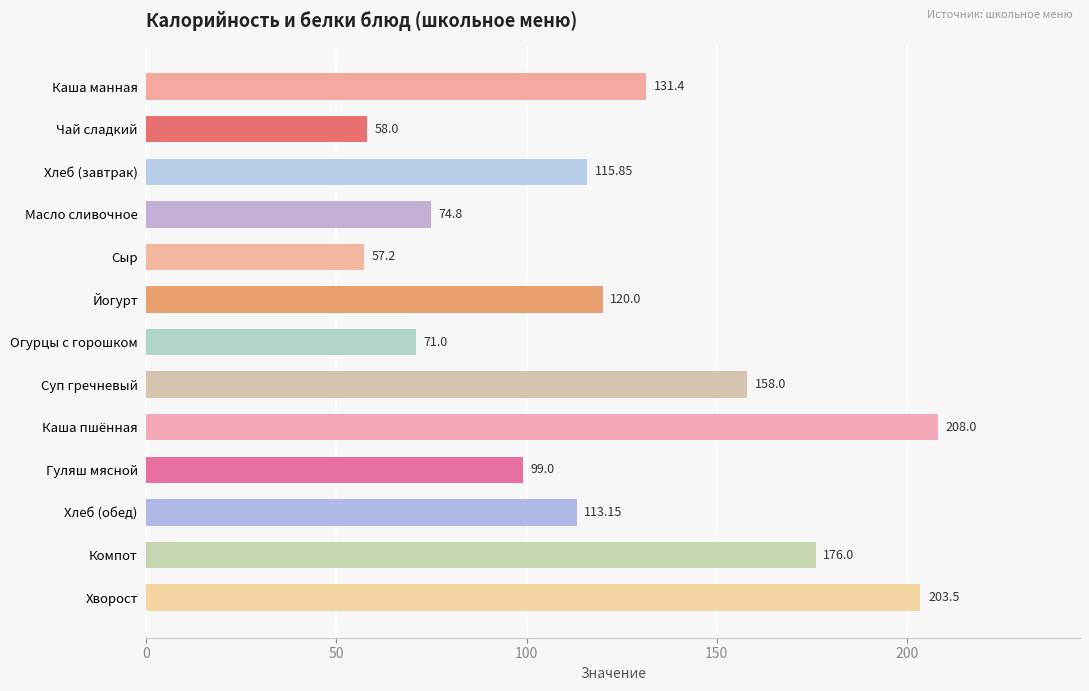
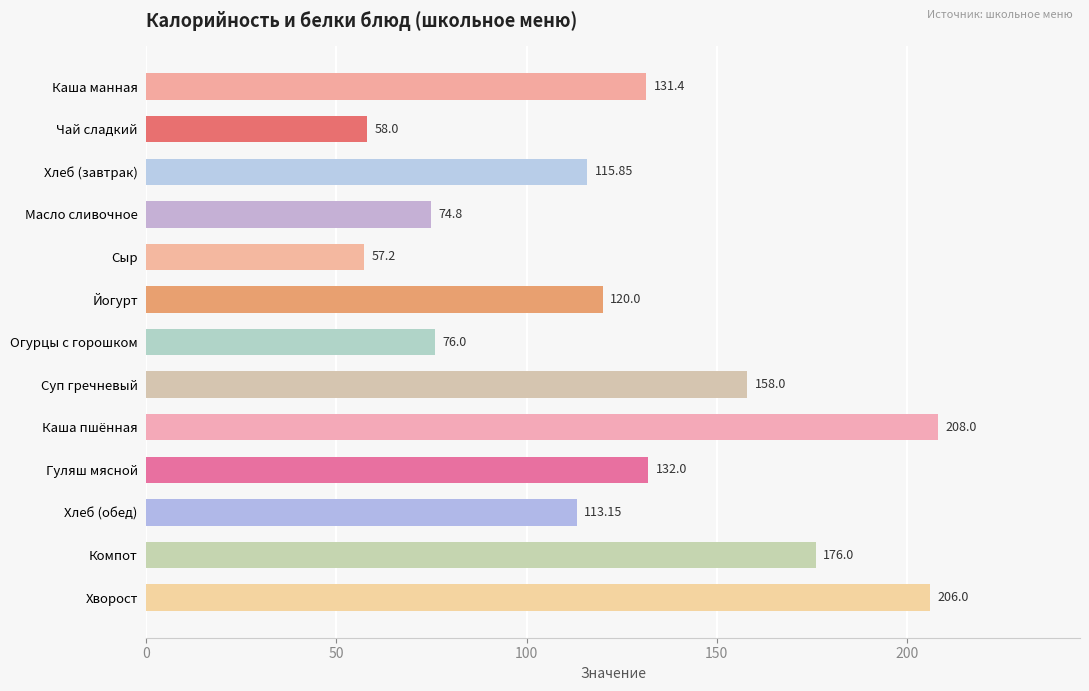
Огурцы с горошком: 71.0 -> 76.0
Гуляш мясной: 99.0 -> 132.0
Хворост: 203.5 -> 206.0
